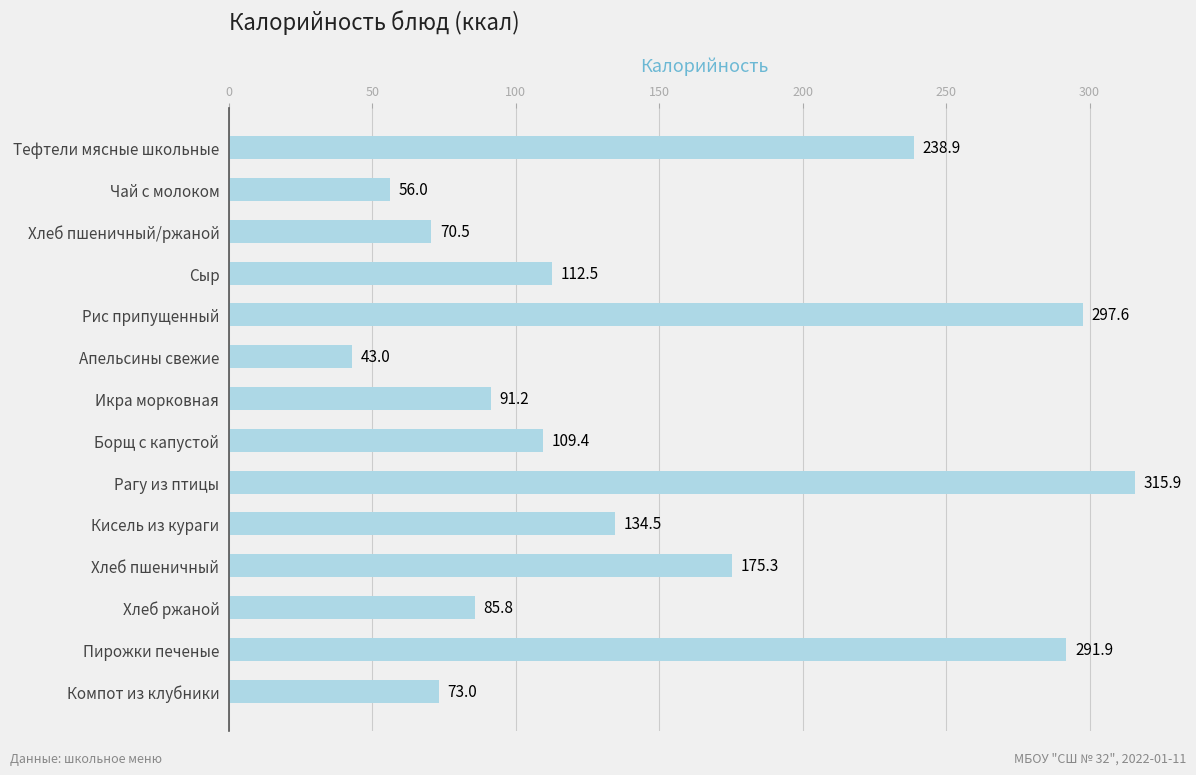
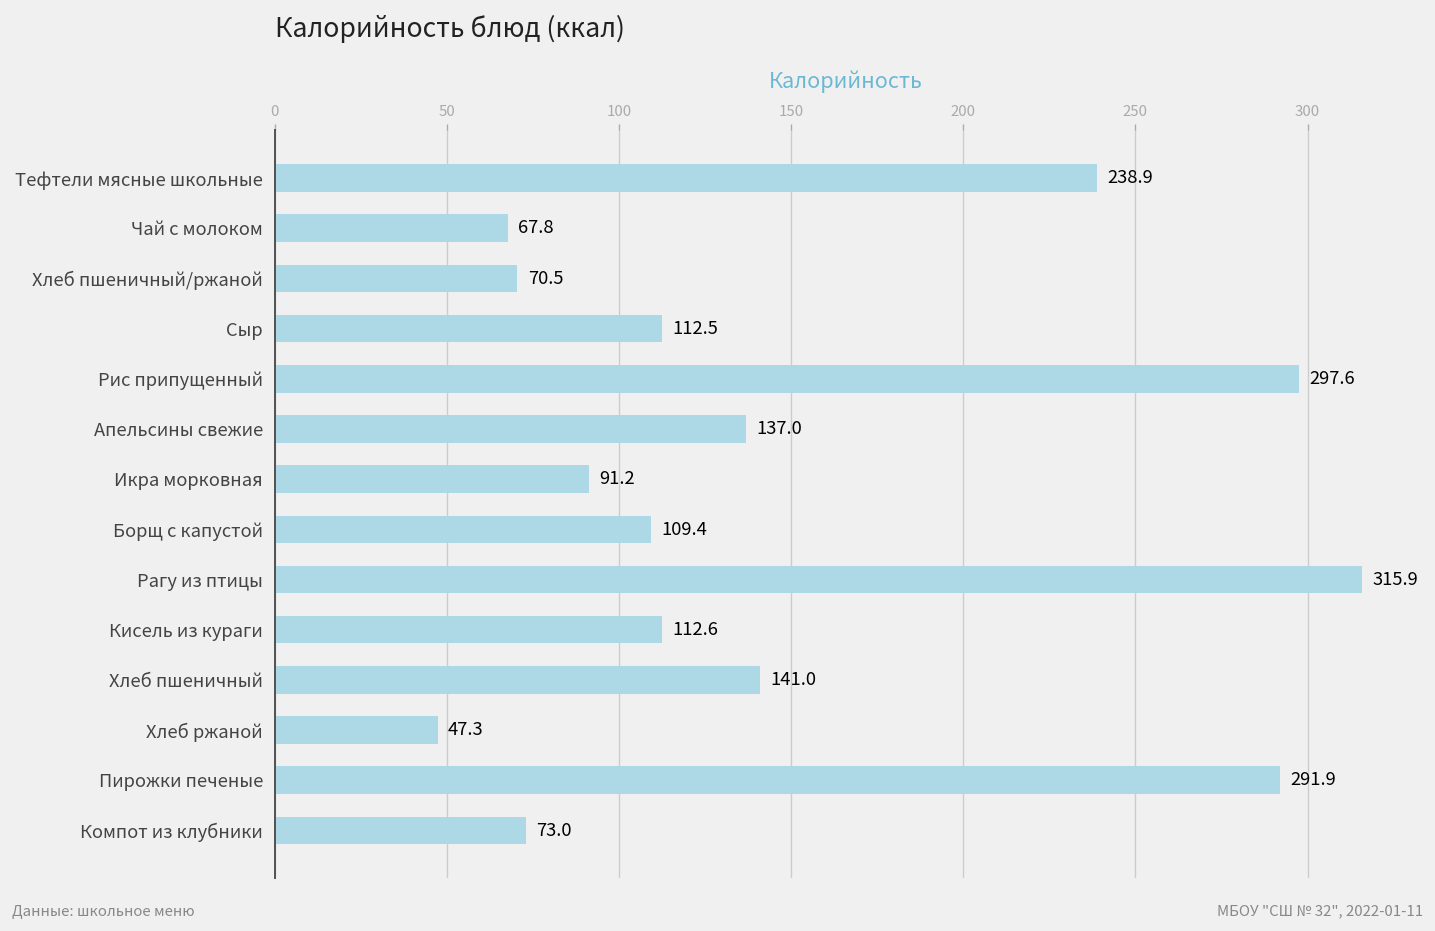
Чай с молоком: 56.0 -> 67.8
Апельсины свежие: 43.0 -> 137.0
Кисель из кураги: 134.5 -> 112.6
Хлеб пшеничный: 175.3 -> 141.0
Хлеб ржаной: 85.8 -> 47.3
